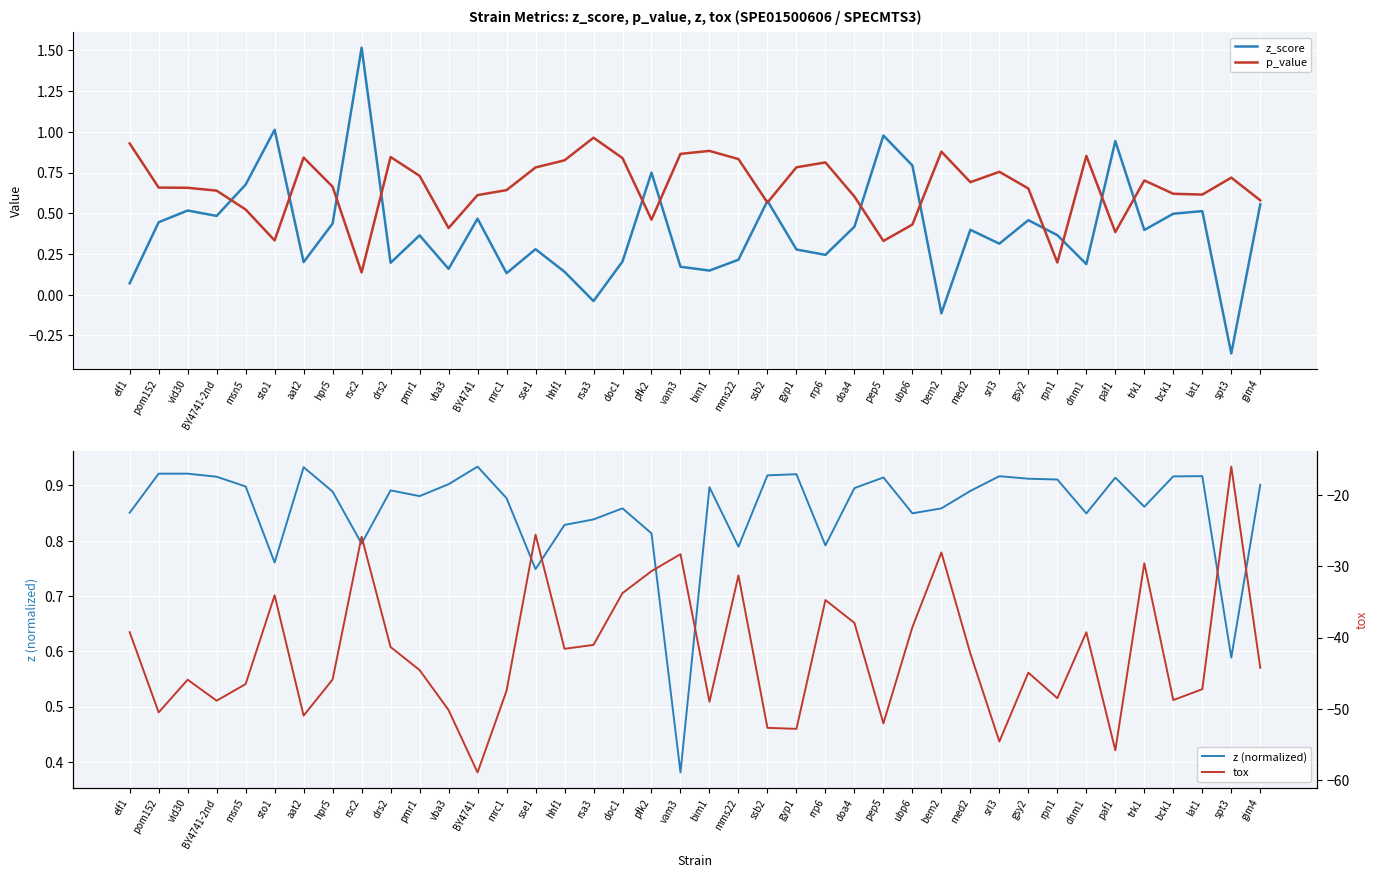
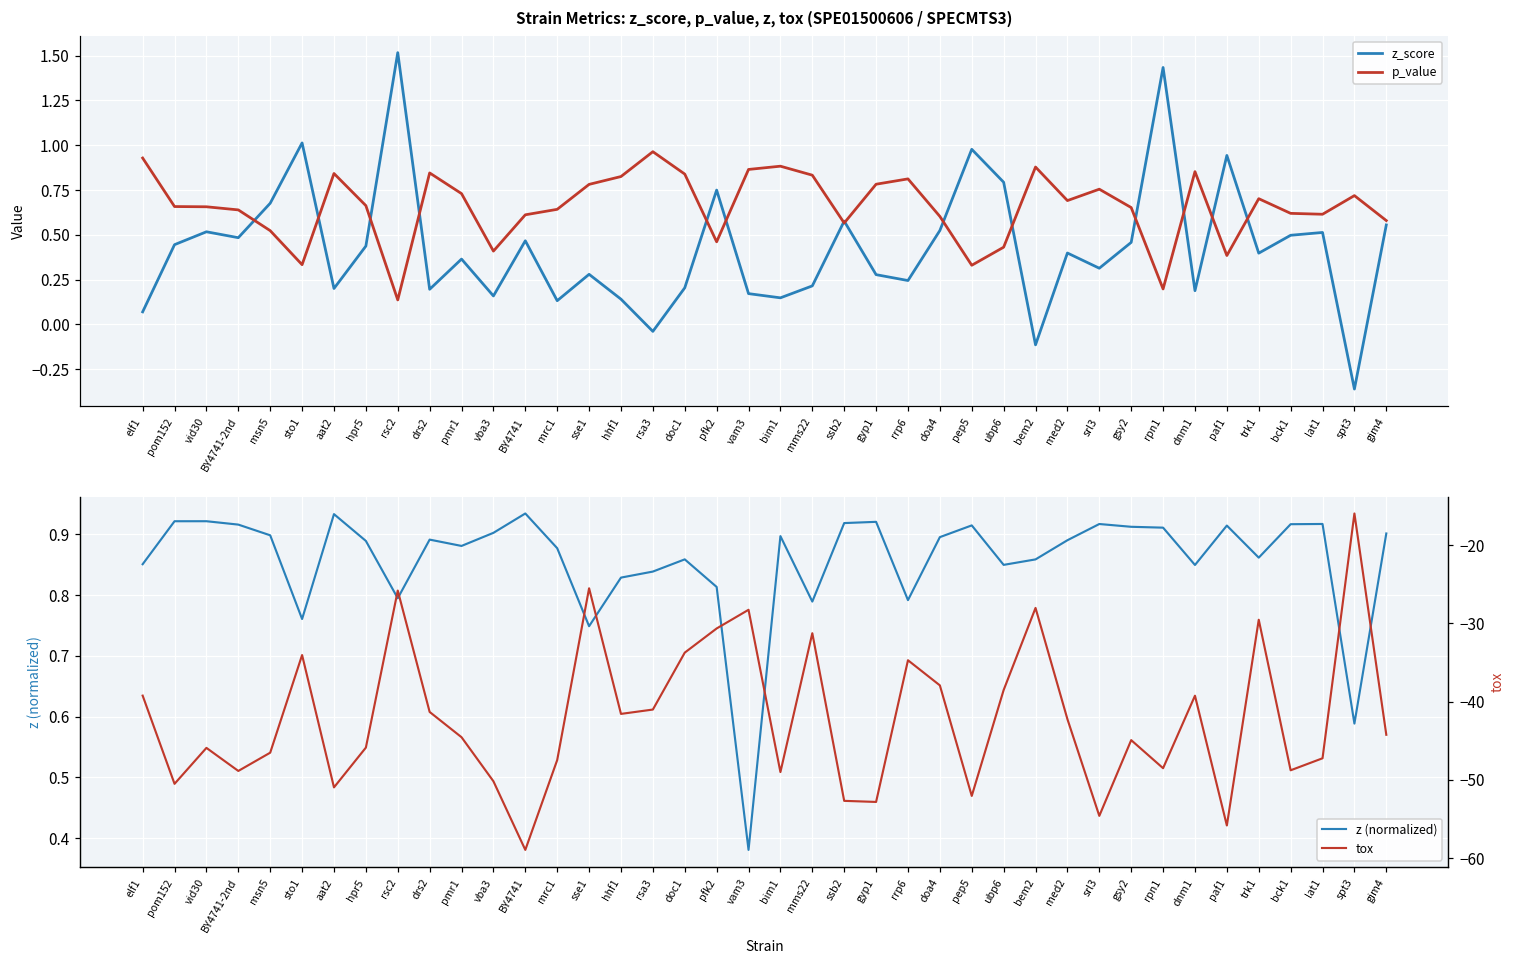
Strain Metrics: z_score, p_value, z, tox (SPE01500606 / SPECMTS3), z_score, doa4: 0.42 -> 0.52
Strain Metrics: z_score, p_value, z, tox (SPE01500606 / SPECMTS3), z_score, rpn1: 0.37 -> 1.43
